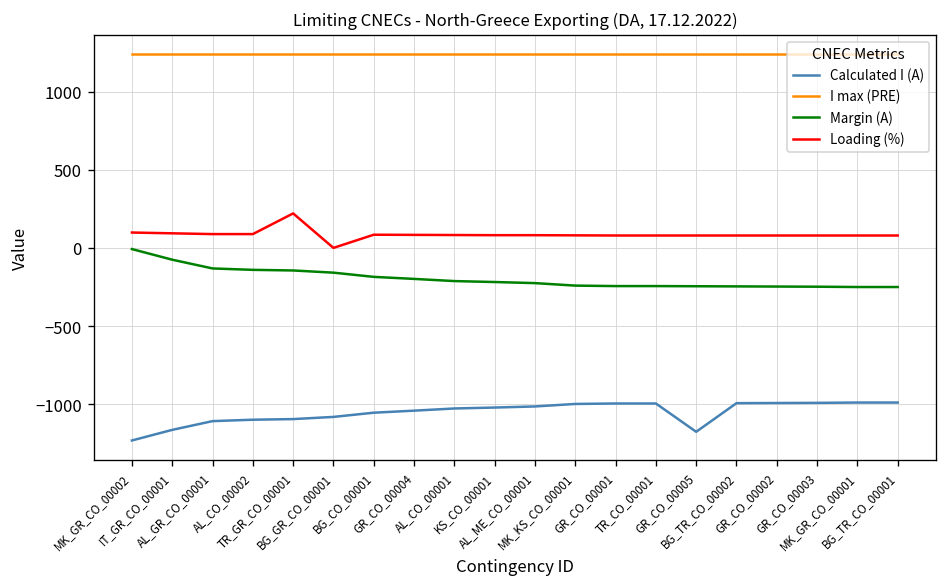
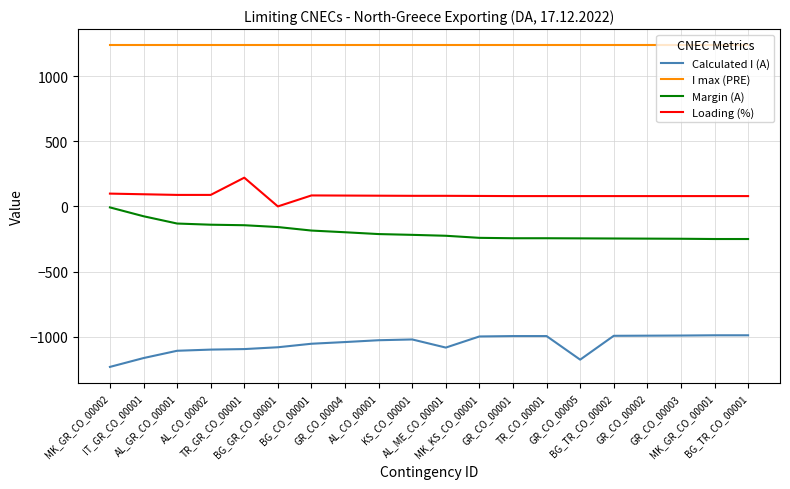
Calculated I (A), AL_ME_CO_00001: -1020 -> -1080
